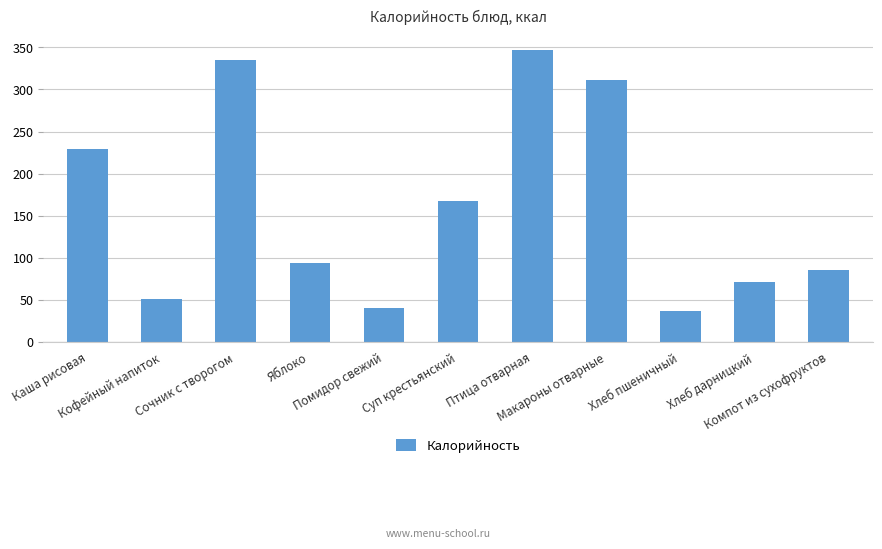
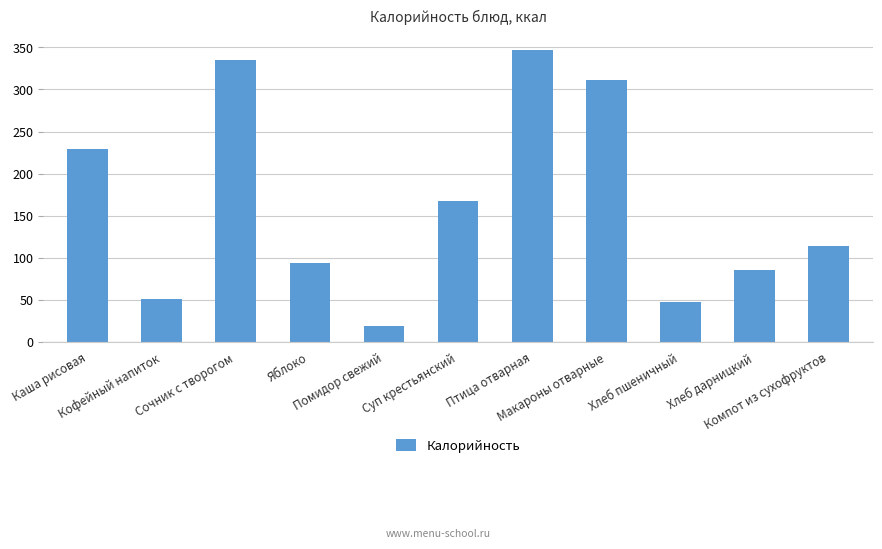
Помидор свежий: 40 -> 20
Хлеб пшеничный: 40 -> 50
Хлеб дарницкий: 70 -> 90
Компот из сухофруктов: 90 -> 110
